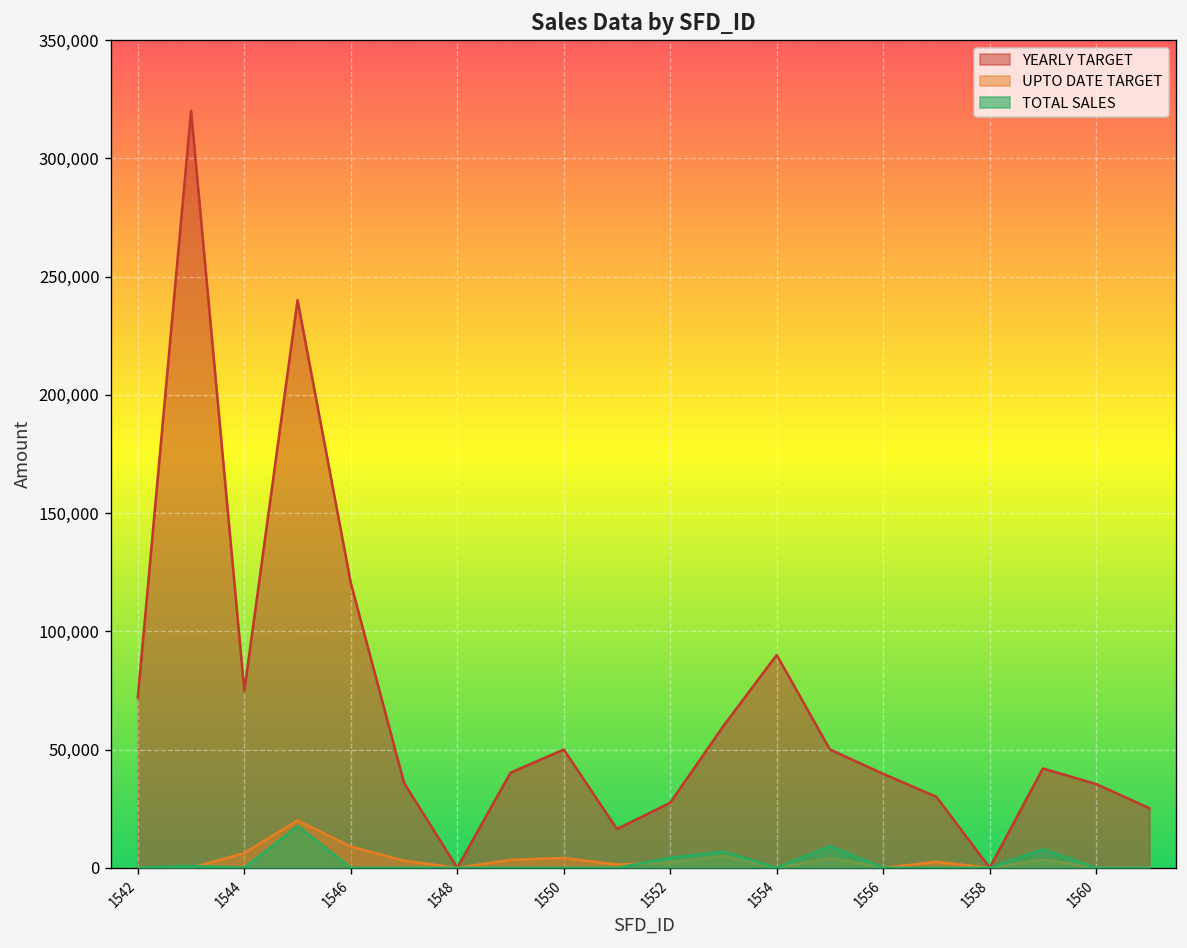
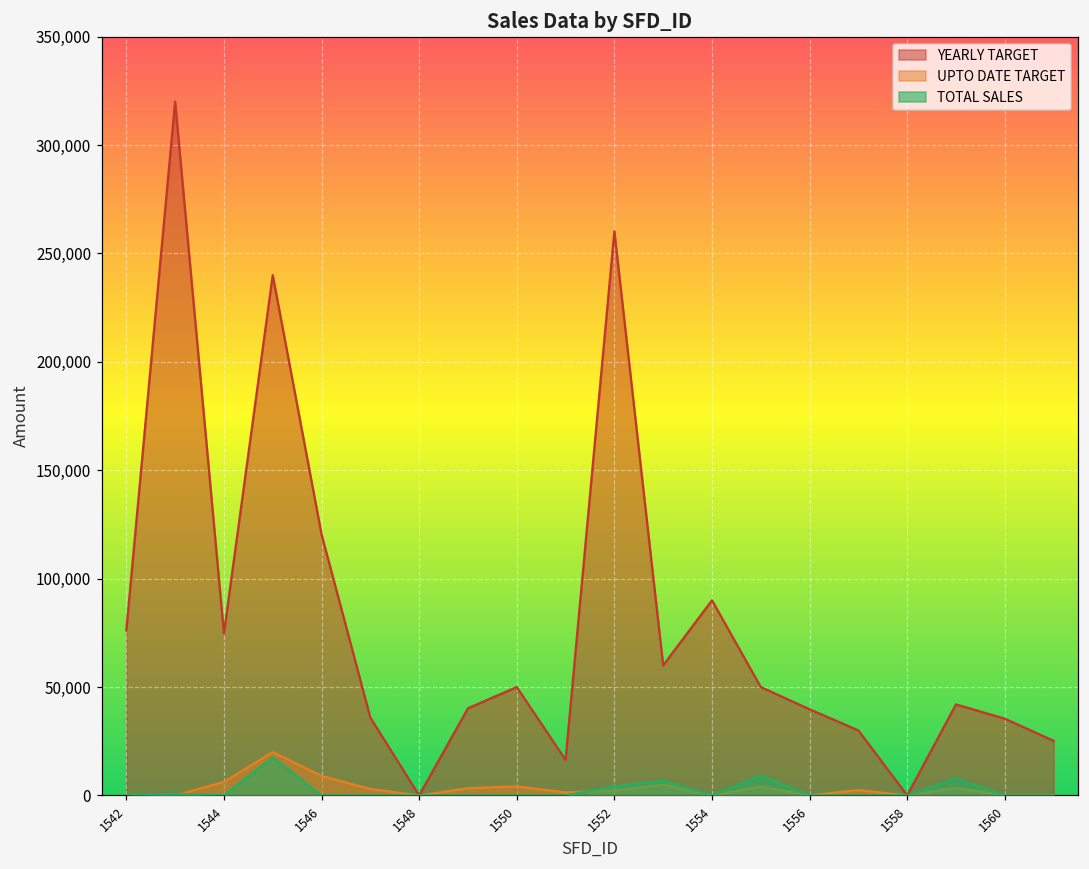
YEARLY TARGET, 1542: 72,000 -> 76,000
YEARLY TARGET, 1552: 28,000 -> 260,000
